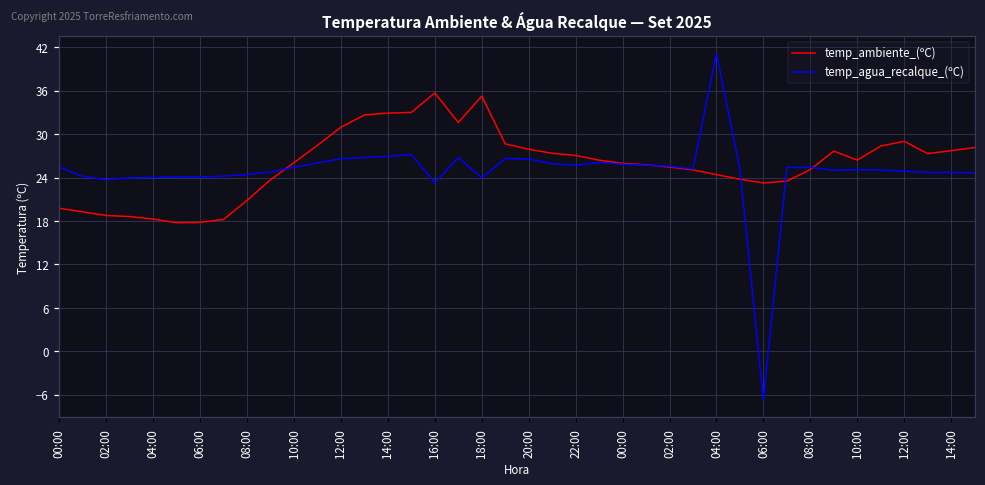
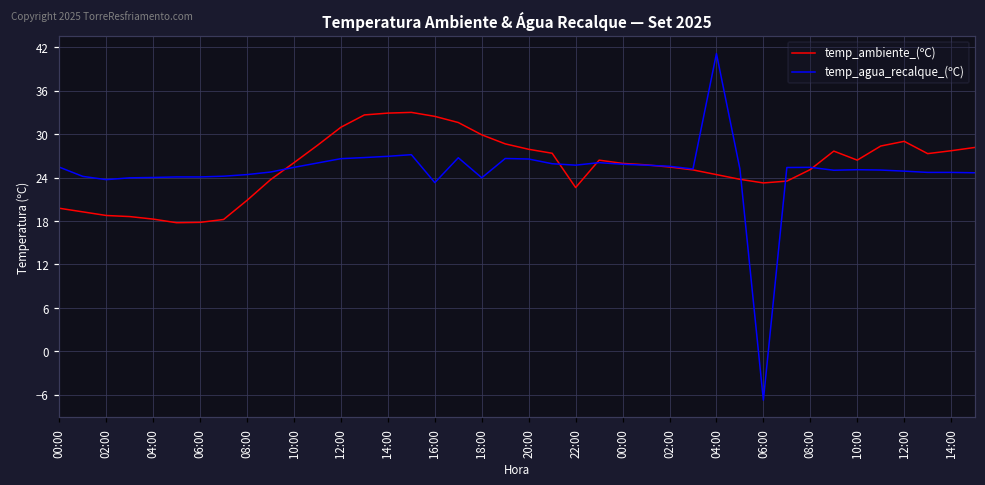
temp_ambiente_(ºC), 16:00: 36 -> 32
temp_ambiente_(ºC), 18:00: 35 -> 30
temp_ambiente_(ºC), 22:00: 27 -> 23
